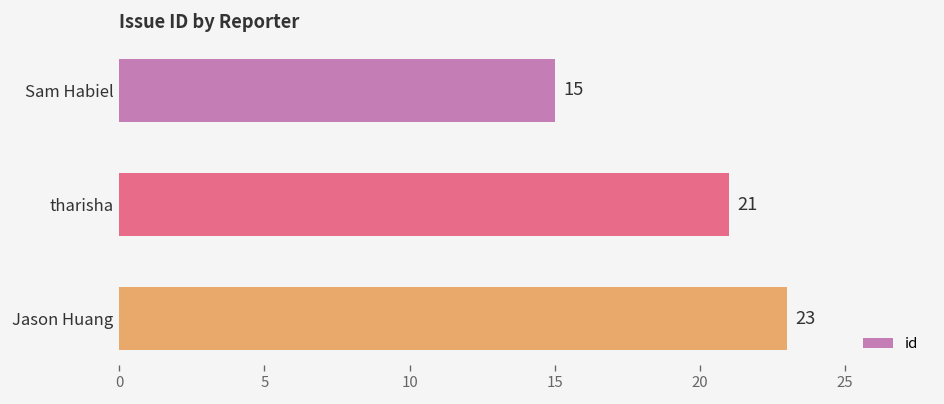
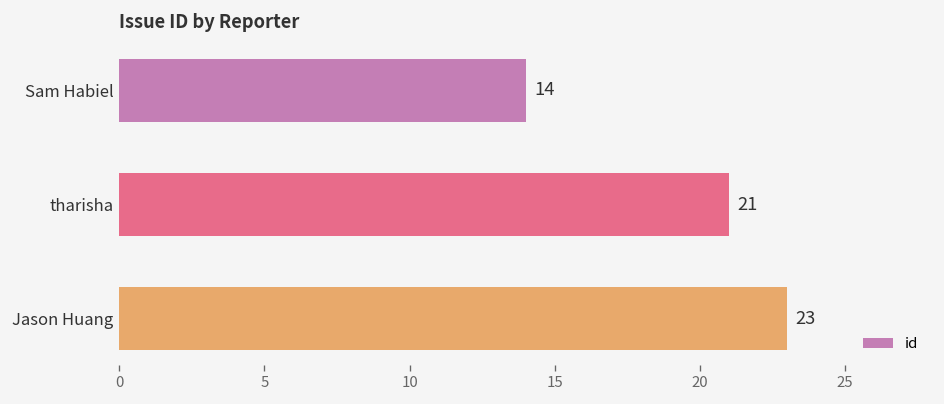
Sam Habiel: 15 -> 14
